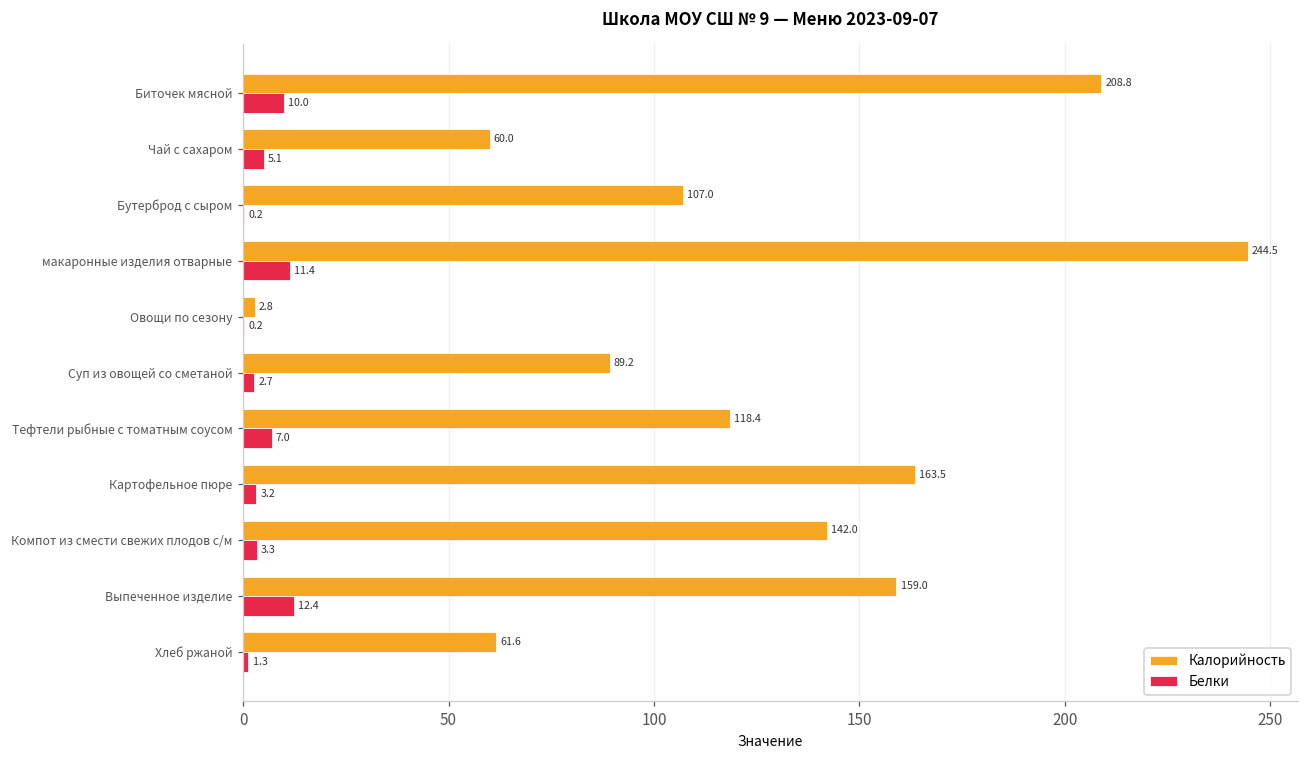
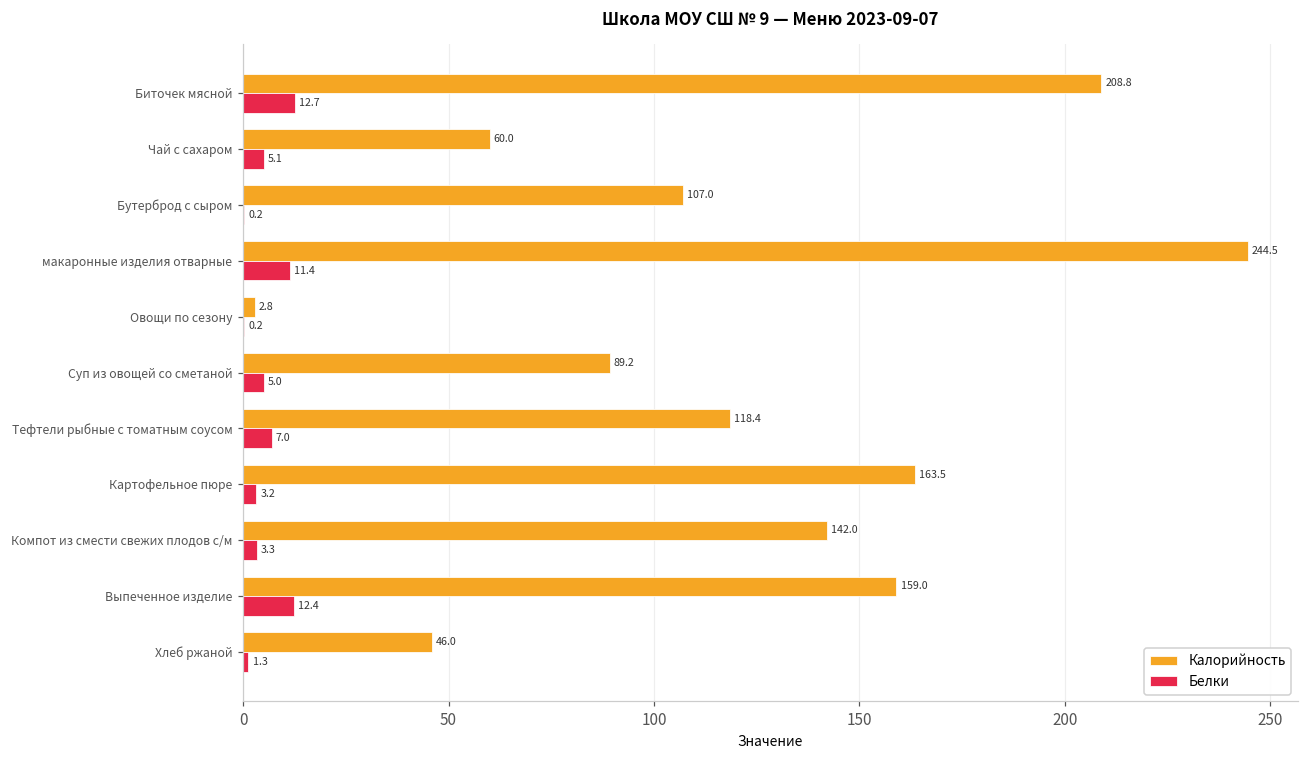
Белки, Биточек мясной: 10.0 -> 12.7
Белки, Суп из овощей со сметаной: 2.7 -> 5.0
Калорийность, Хлеб ржаной: 61.6 -> 46.0
